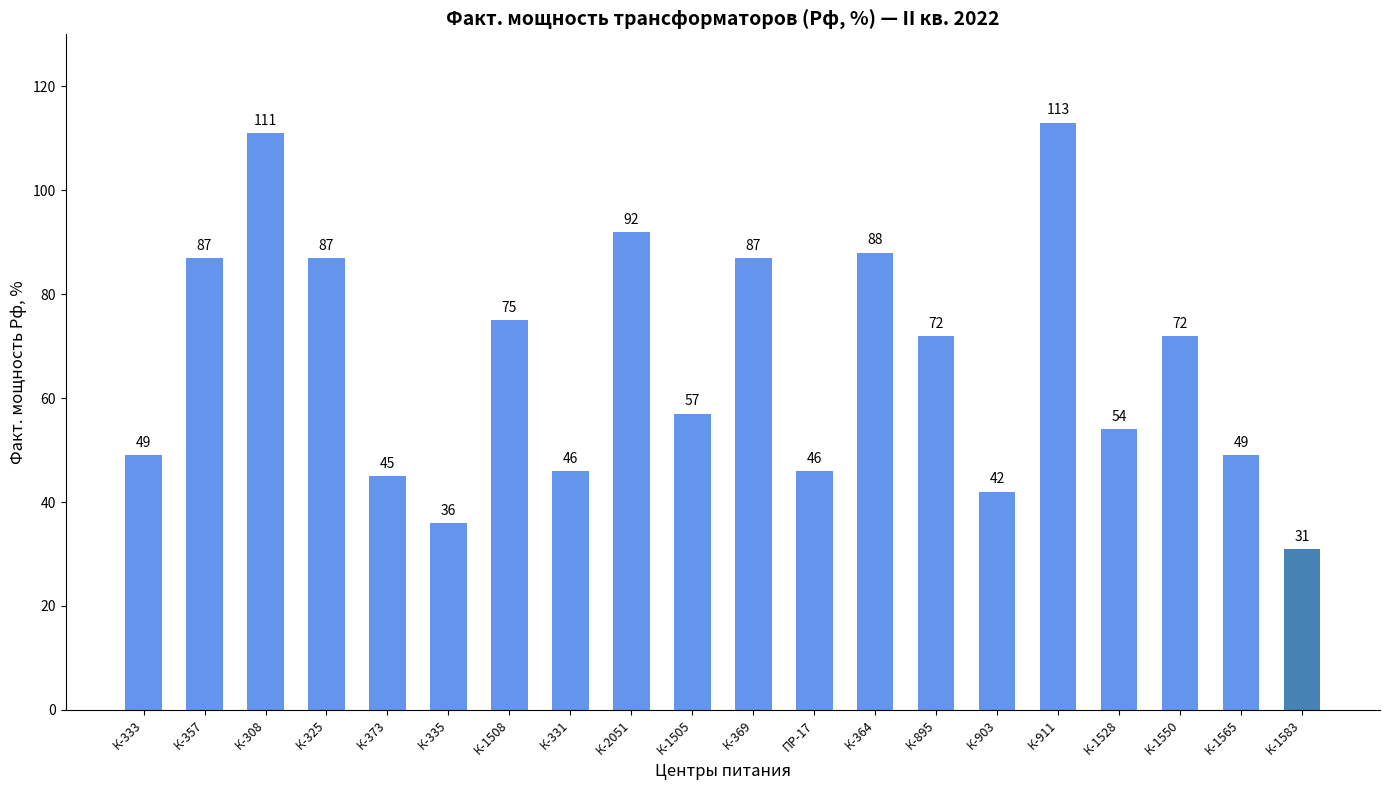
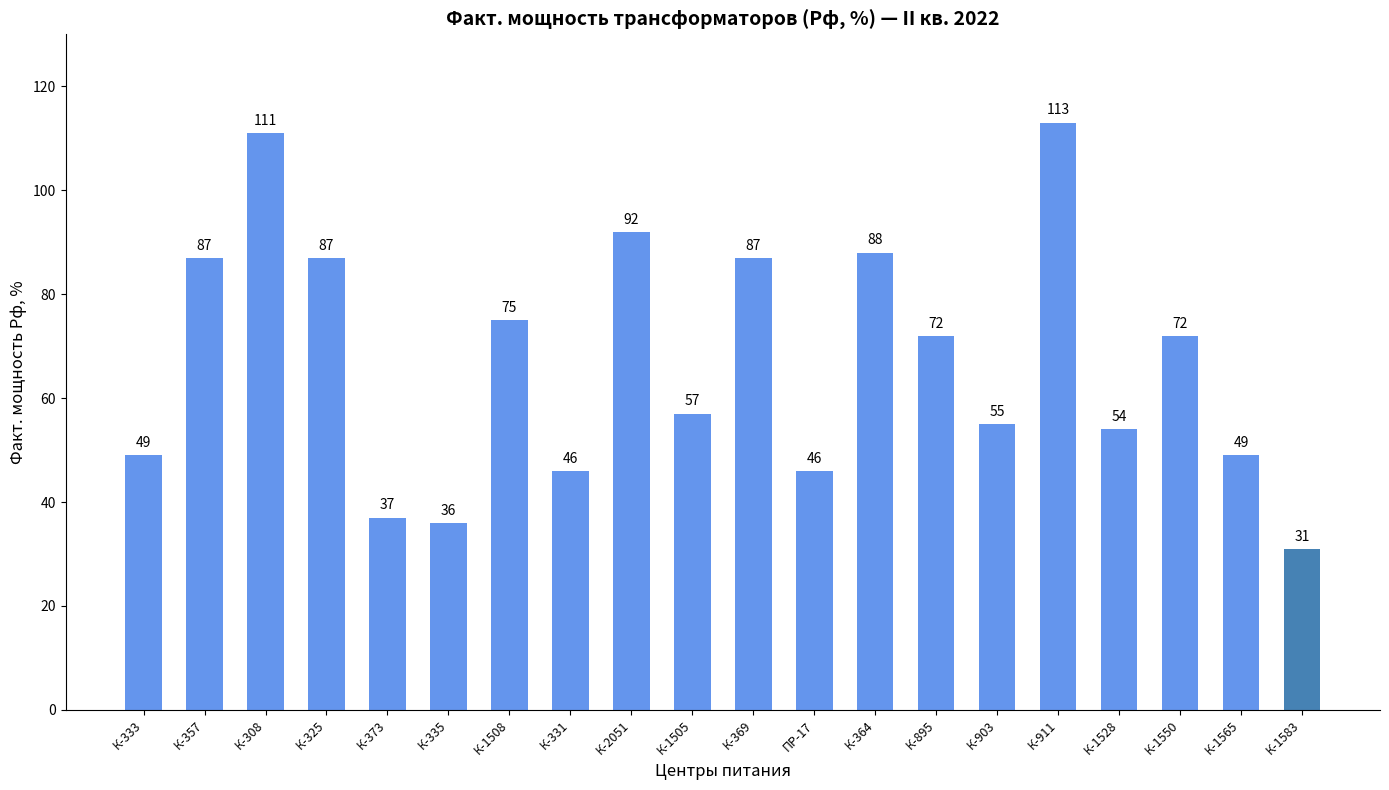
К-373: 45 -> 37
К-903: 42 -> 55
